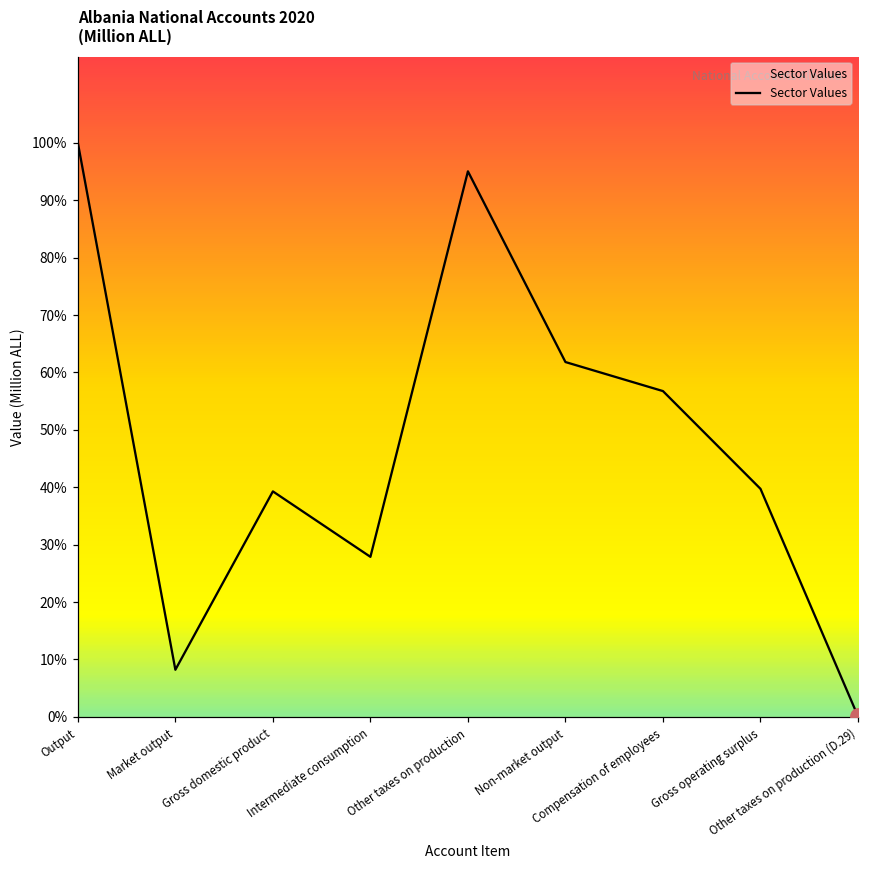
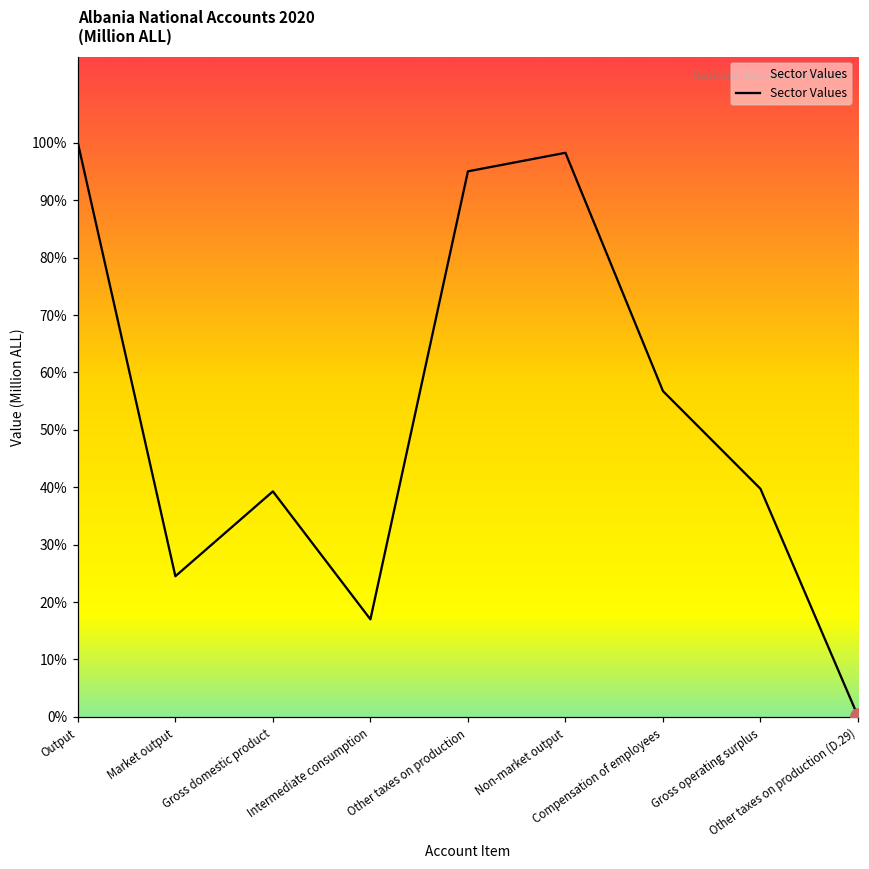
Sector Values, Market output: 8% -> 24%
Sector Values, Intermediate consumption: 28% -> 17%
Sector Values, Non-market output: 62% -> 98%
